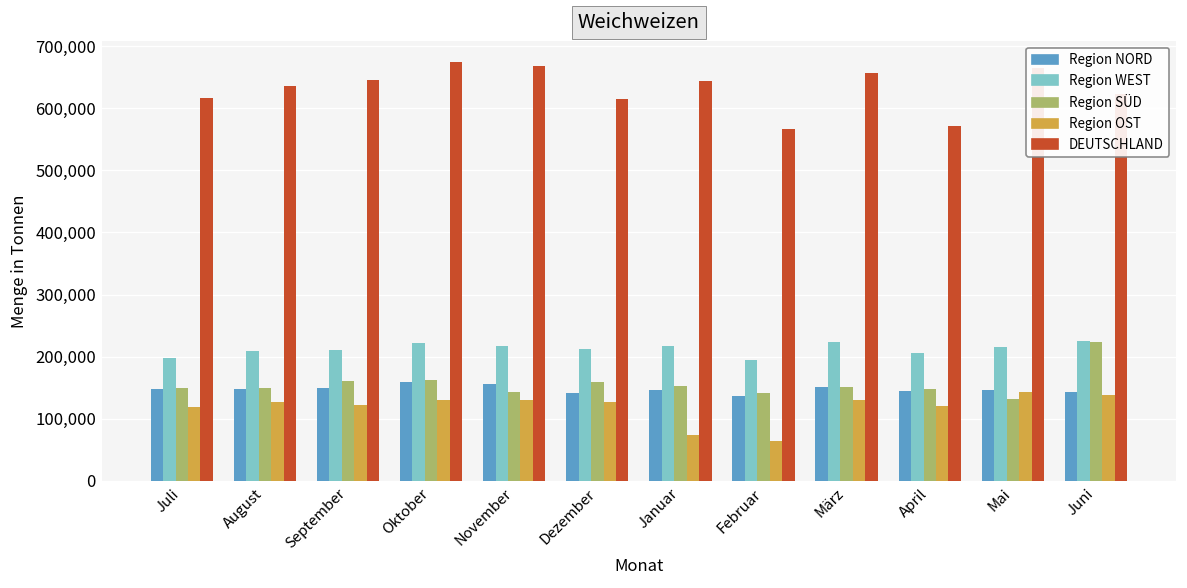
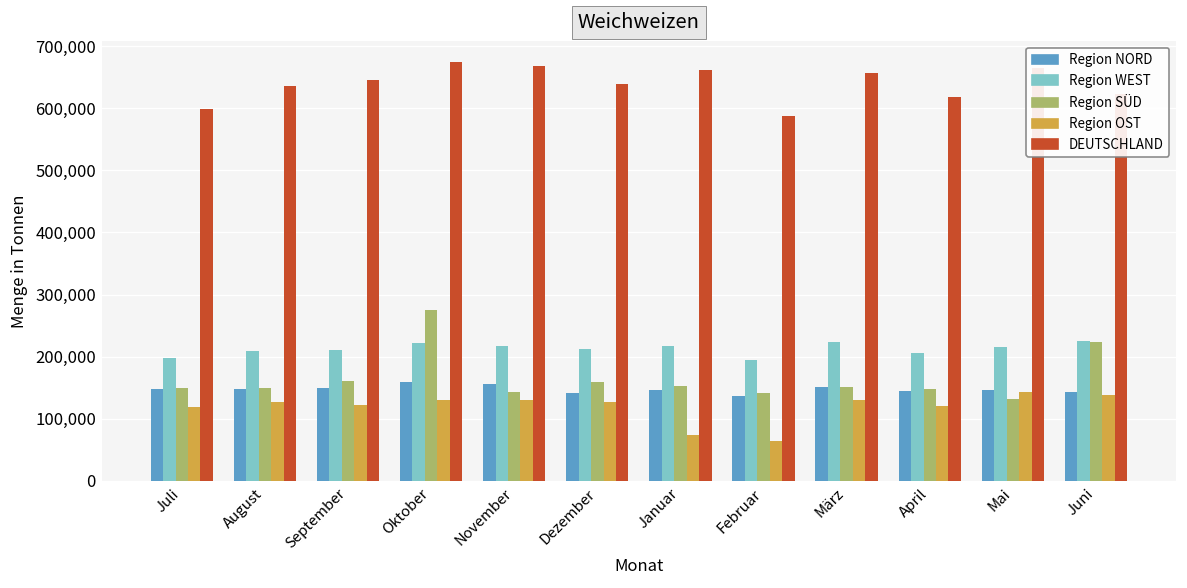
DEUTSCHLAND, Juli: 620,000 -> 600,000
Region SÜD, Oktober: 160,000 -> 280,000
DEUTSCHLAND, Dezember: 610,000 -> 640,000
DEUTSCHLAND, Januar: 640,000 -> 660,000
DEUTSCHLAND, Februar: 570,000 -> 590,000
DEUTSCHLAND, April: 570,000 -> 620,000
